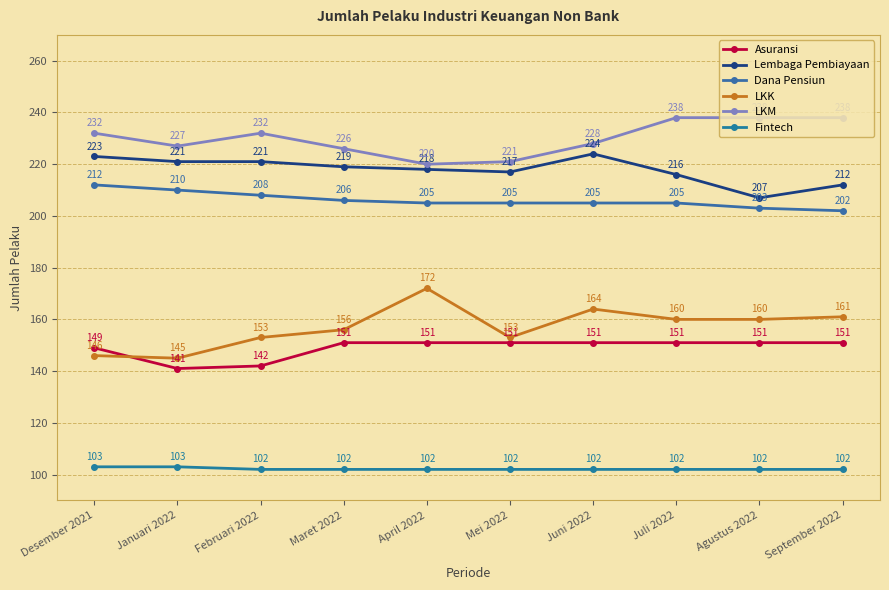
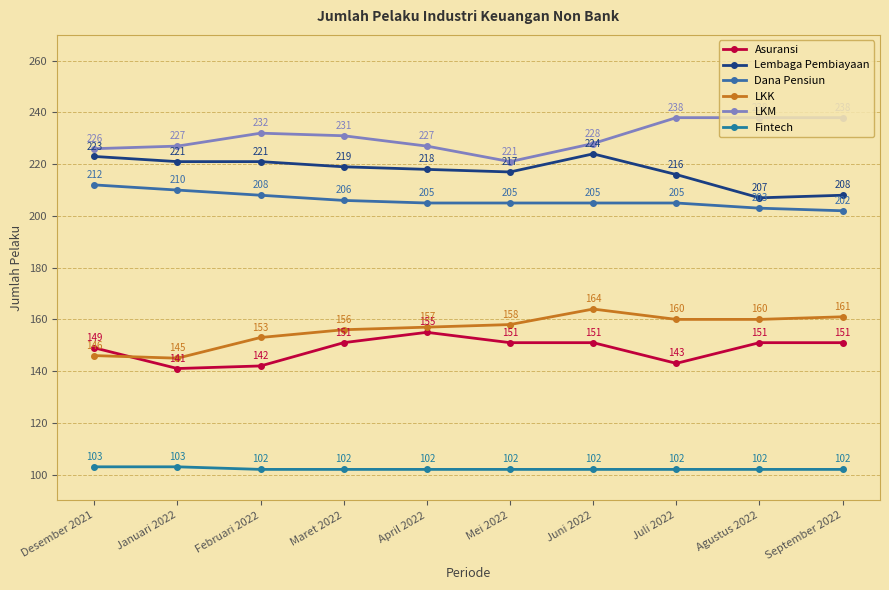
LKM, Desember 2021: 232 -> 226
LKM, Maret 2022: 226 -> 231
Asuransi, April 2022: 151 -> 155
LKK, April 2022: 172 -> 157
LKM, April 2022: 220 -> 227
LKK, Mei 2022: 153 -> 158
Asuransi, Juli 2022: 151 -> 143
Lembaga Pembiayaan, September 2022: 212 -> 208
